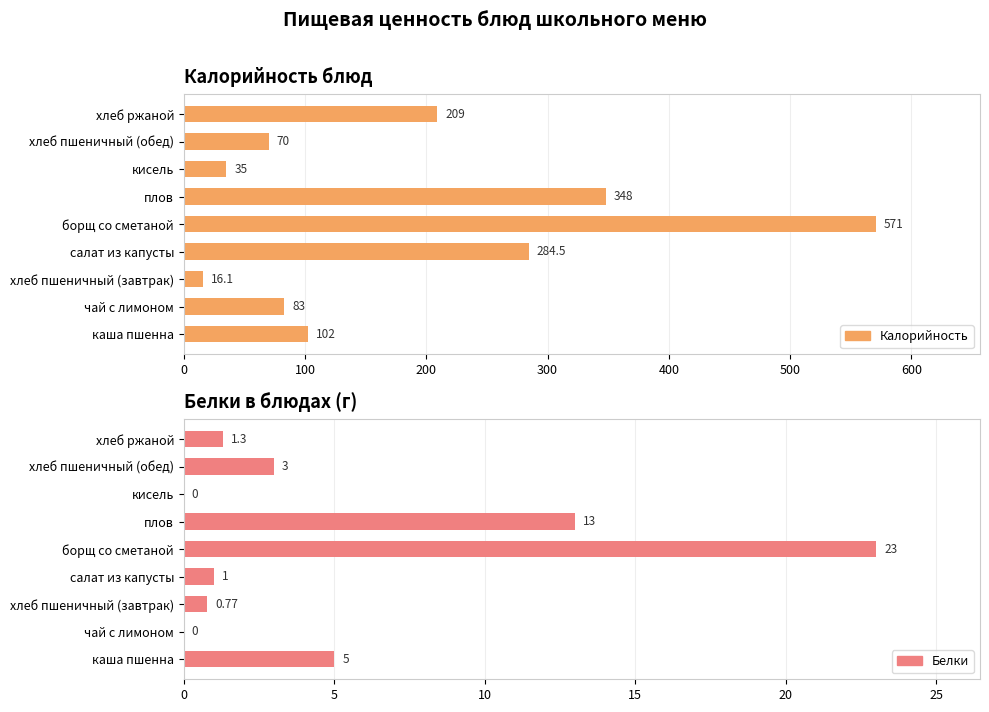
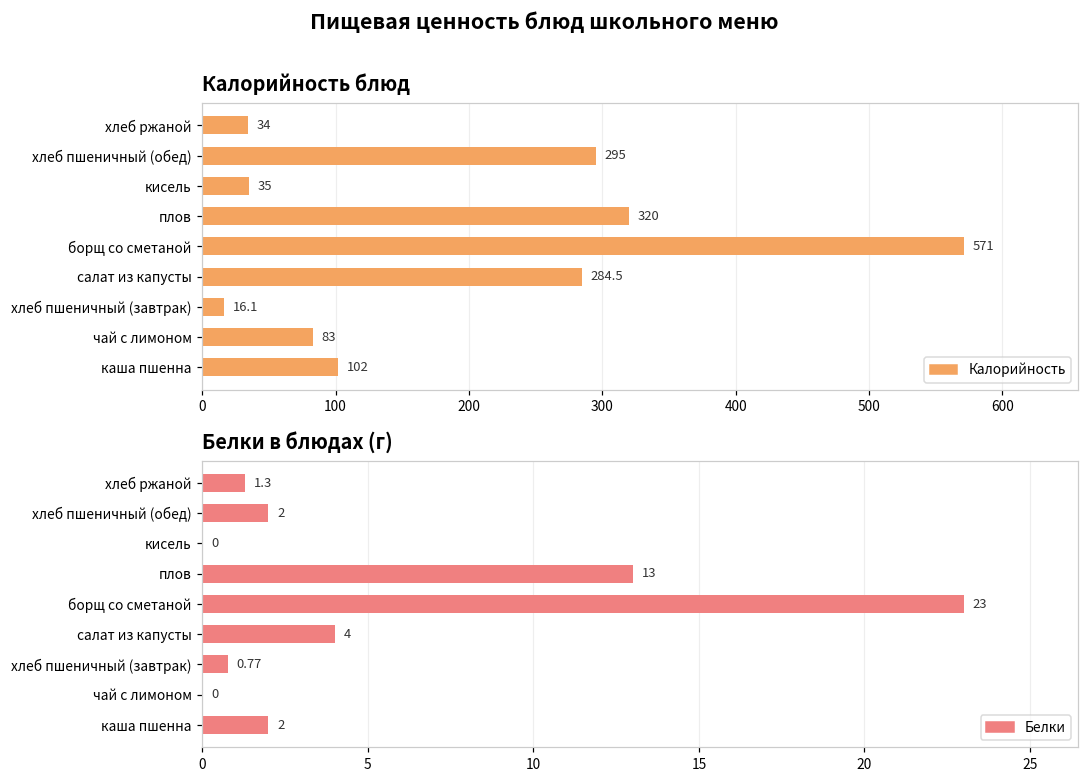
Калорийность блюд, хлеб ржаной: 209 -> 34
Калорийность блюд, хлеб пшеничный (обед): 70 -> 295
Калорийность блюд, плов: 348 -> 320
Белки в блюдах (г), хлеб пшеничный (обед): 3 -> 2
Белки в блюдах (г), салат из капусты: 1 -> 4
Белки в блюдах (г), каша пшенна: 5 -> 2
